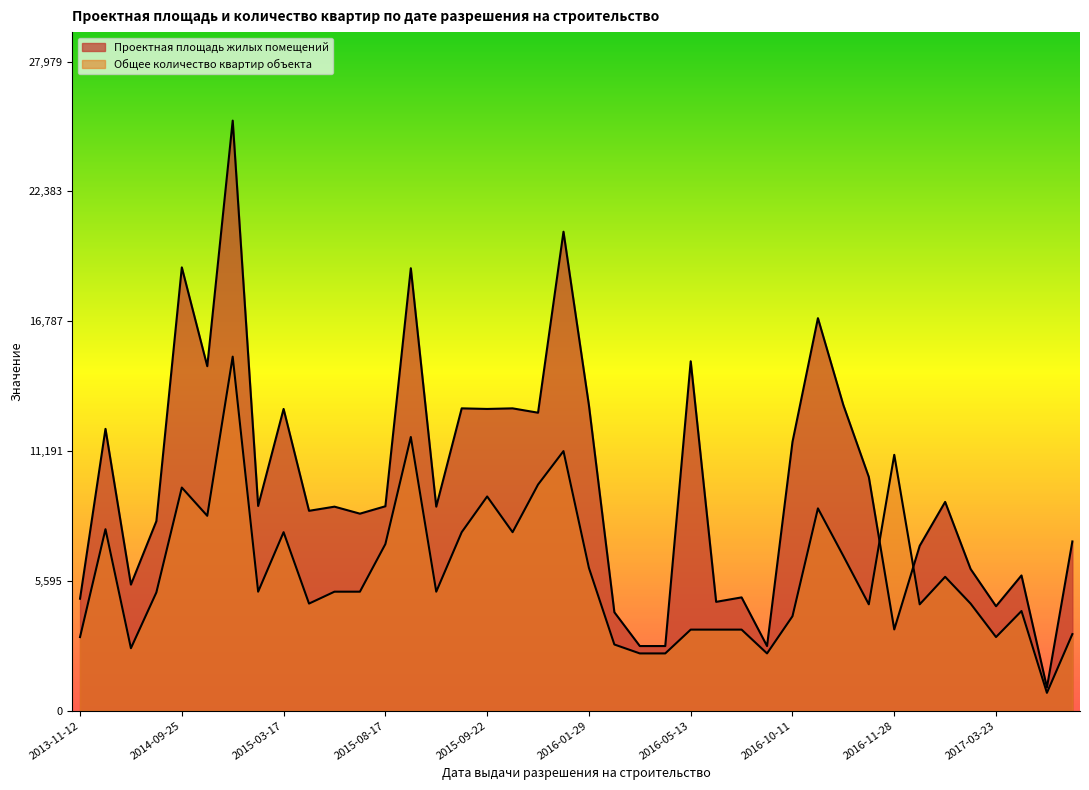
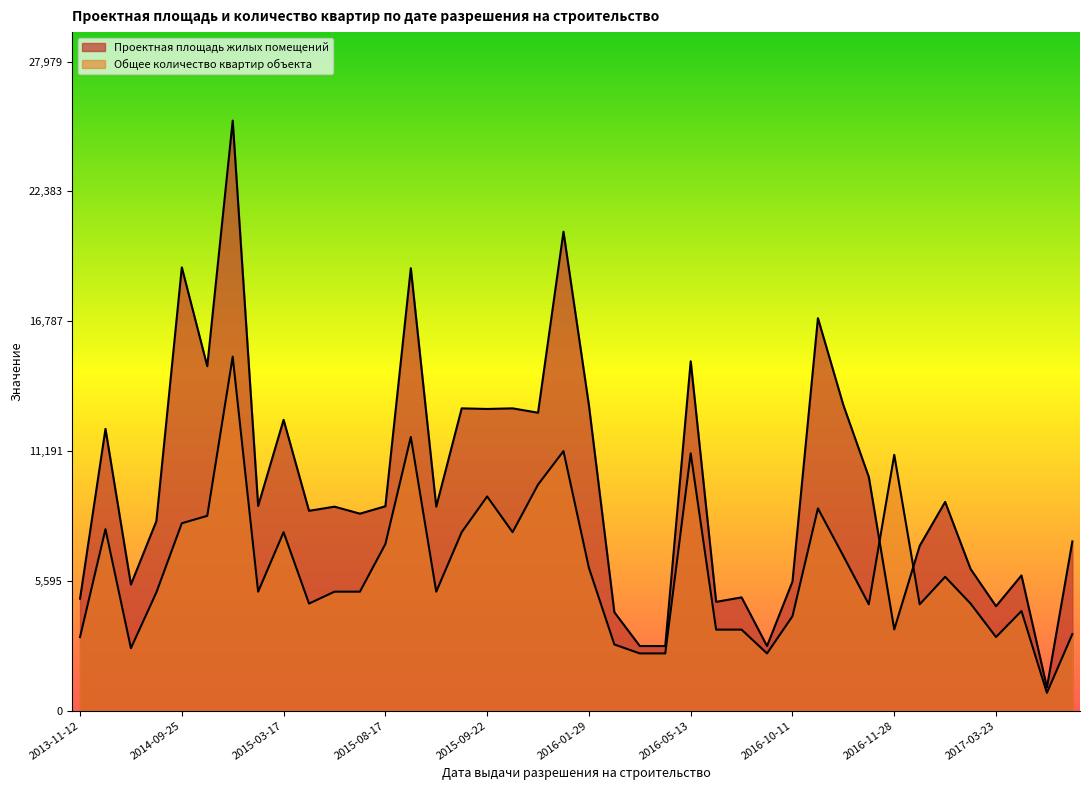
Общее количество квартир объекта, 2014-09-25: 9,600 -> 8,100
Проектная площадь жилых помещений, 2015-03-17: 13,000 -> 12,500
Общее количество квартир объекта, 2016-05-13: 3,500 -> 11,100
Проектная площадь жилых помещений, 2016-10-11: 11,600 -> 5,600
